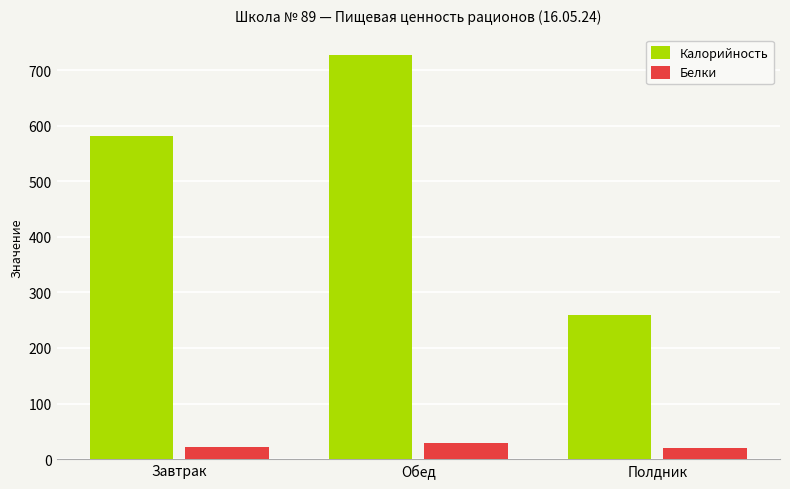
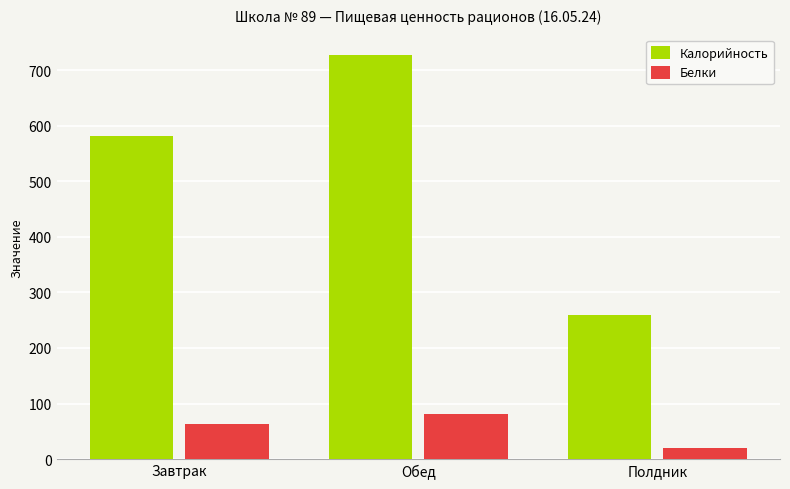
Белки, Завтрак: 20 -> 60
Белки, Обед: 30 -> 80
